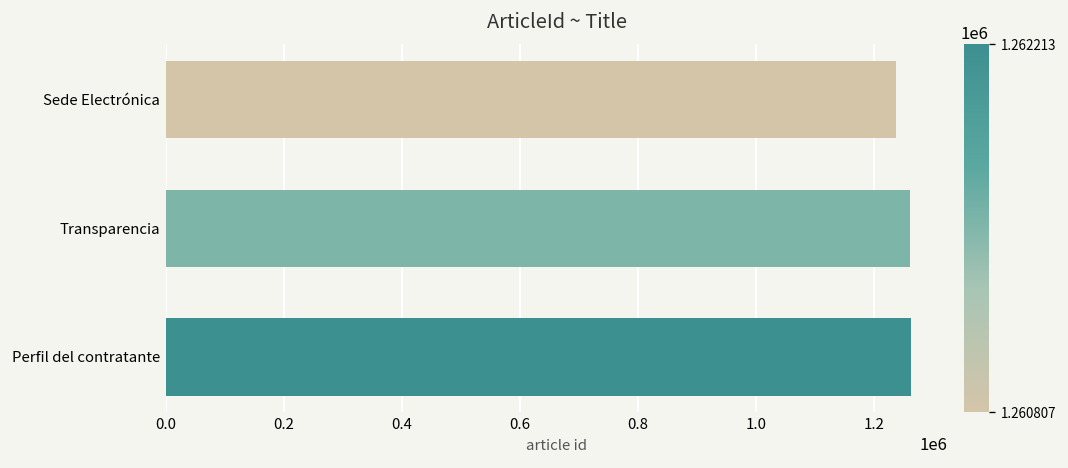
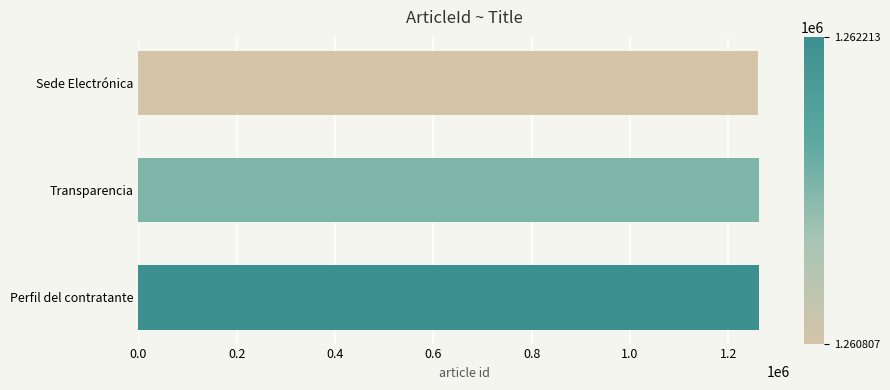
Sede Electrónica: 1240000 -> 1260000
